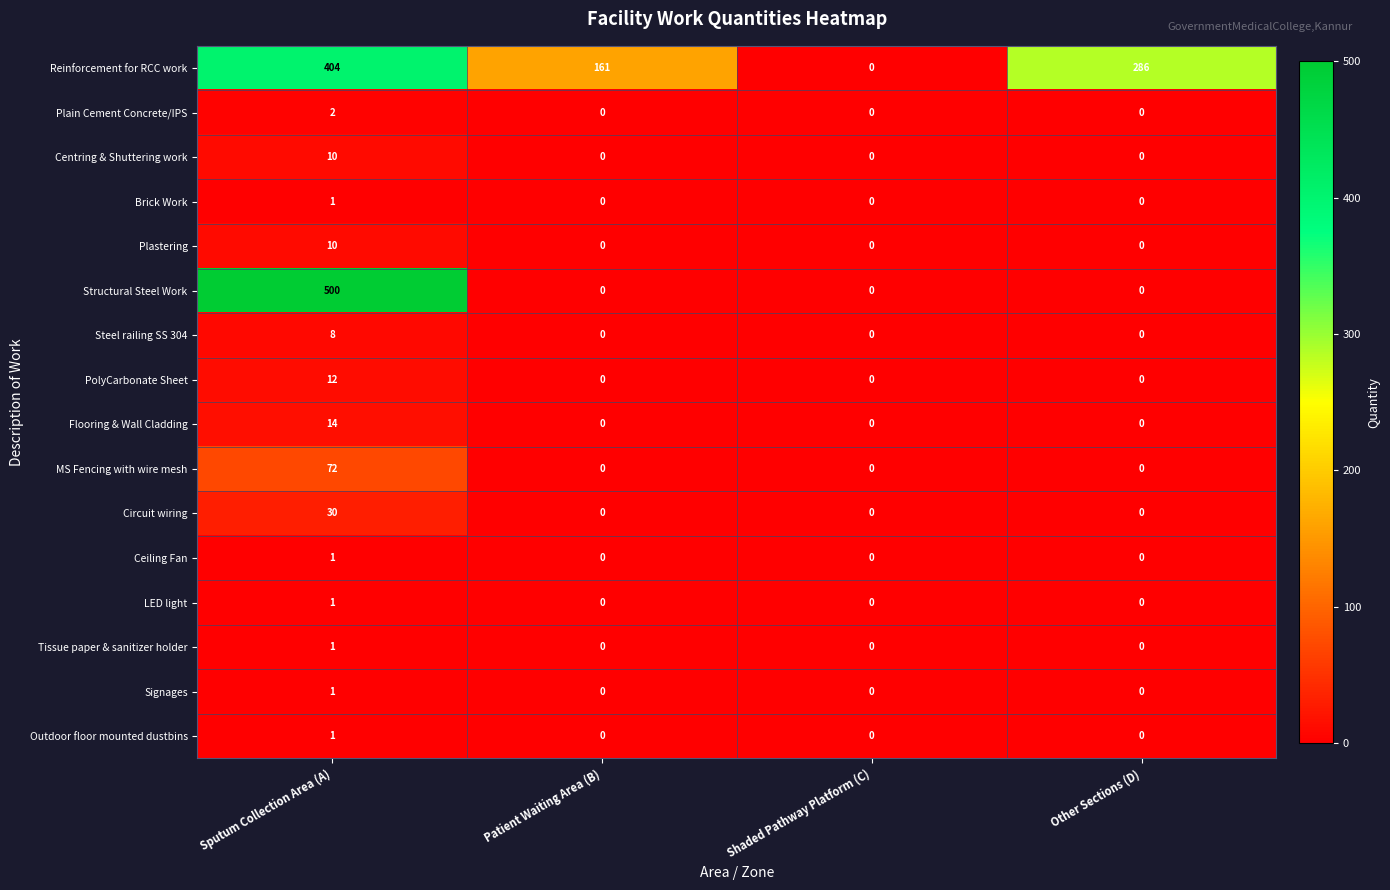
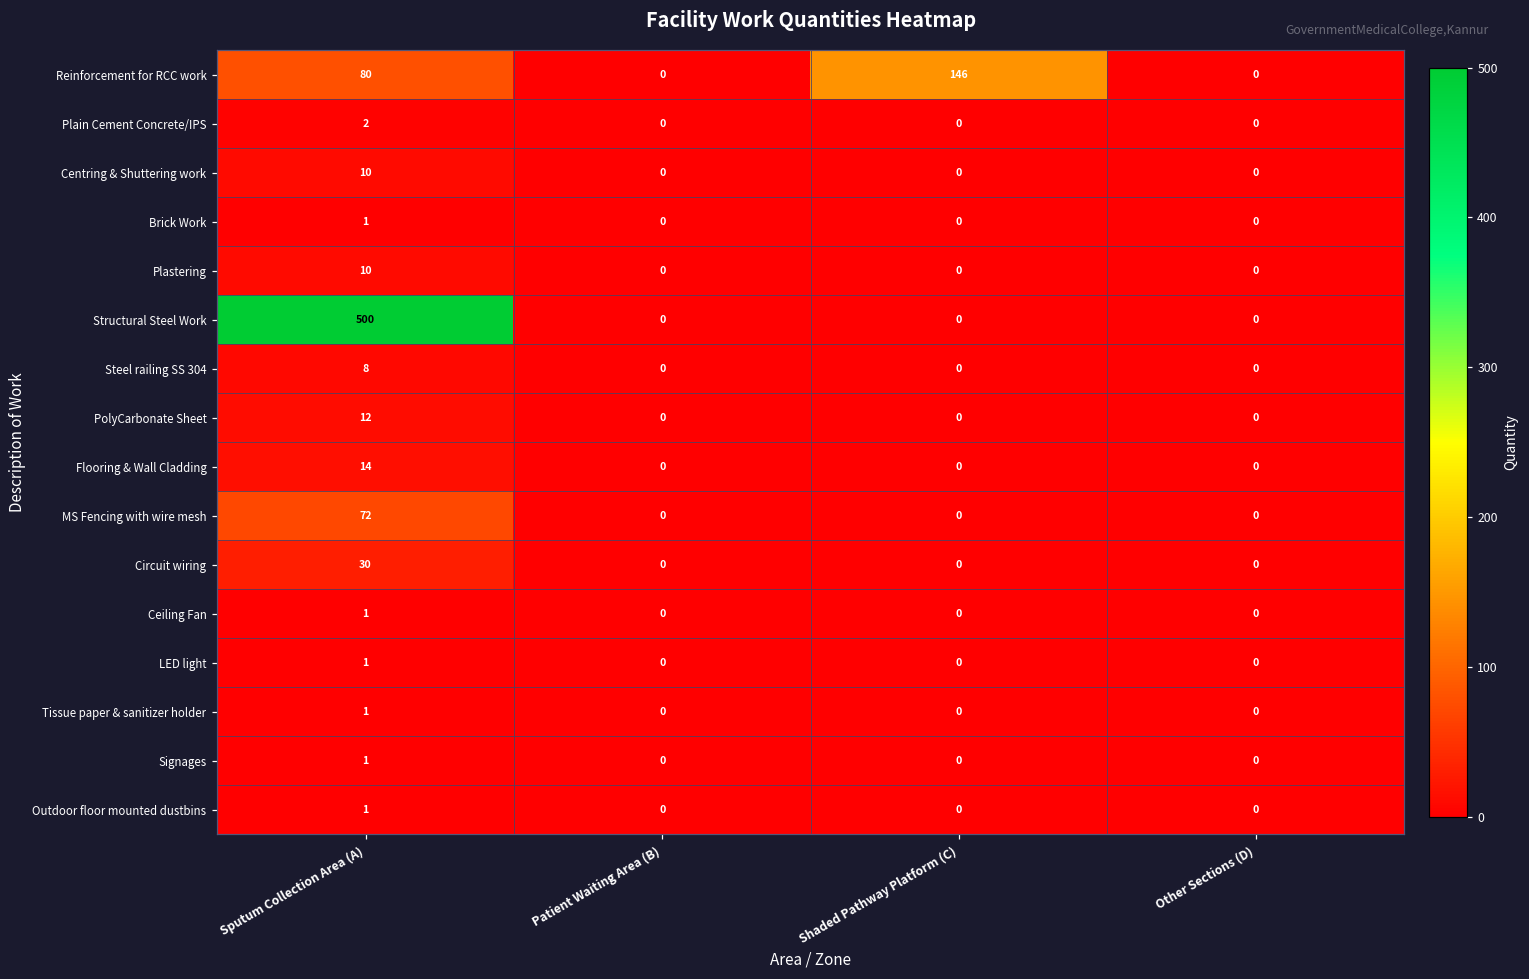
Reinforcement for RCC work, Sputum Collection Area (A): 404 -> 80
Reinforcement for RCC work, Patient Waiting Area (B): 161 -> 0
Reinforcement for RCC work, Shaded Pathway Platform (C): 0 -> 146
Reinforcement for RCC work, Other Sections (D): 286 -> 0
